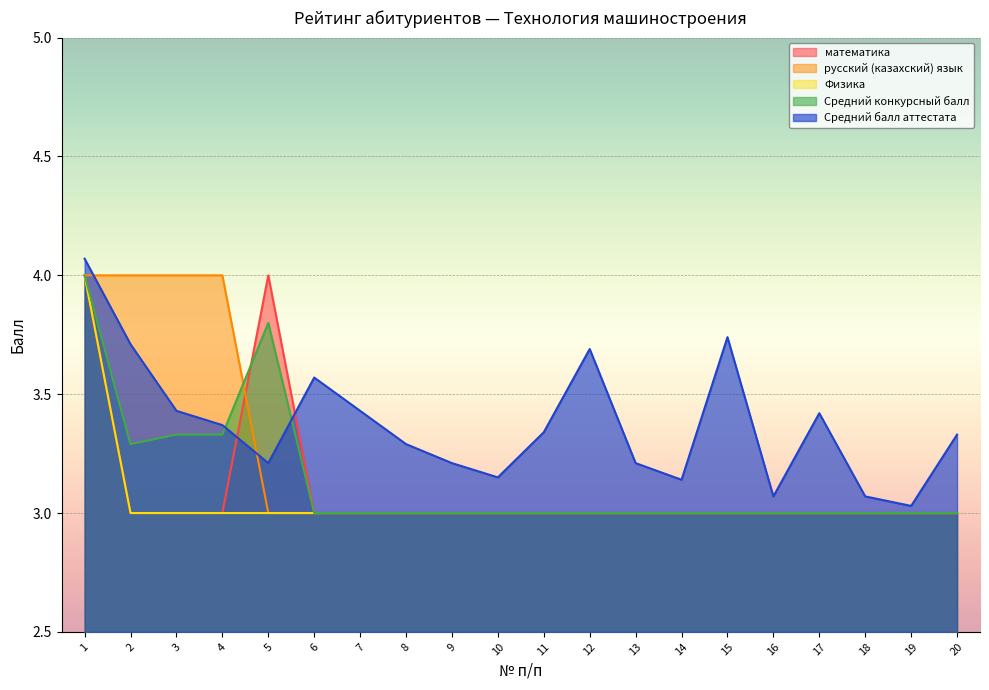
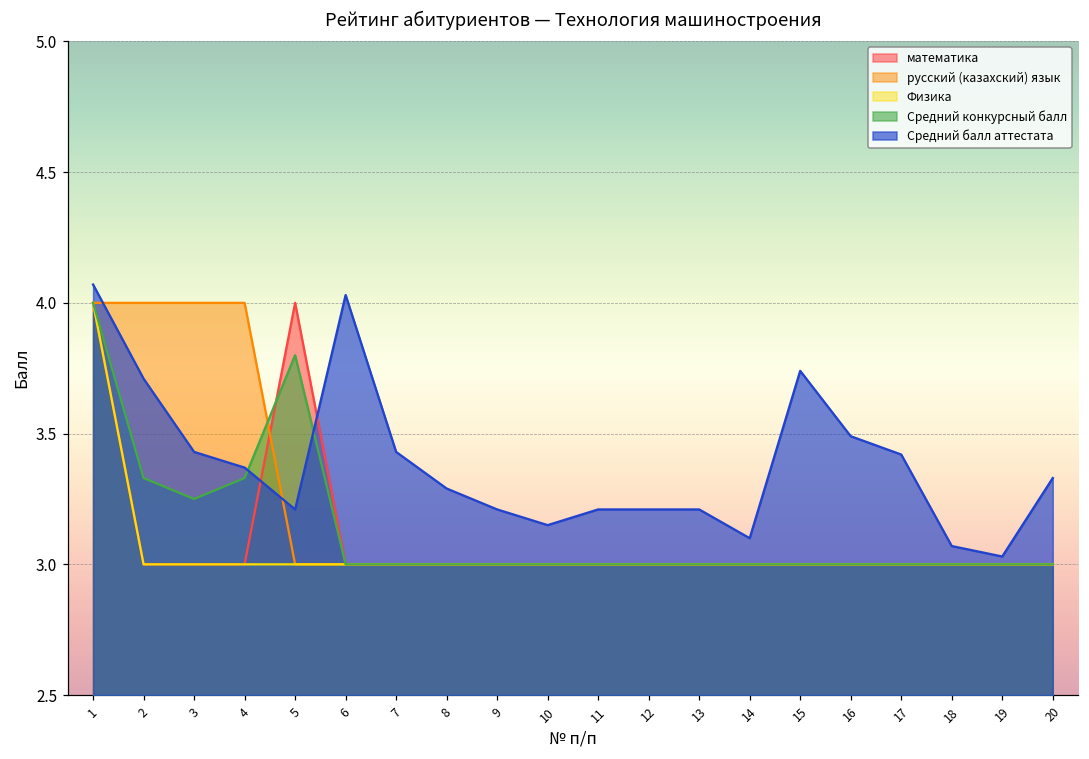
Средний конкурсный балл, 2: 3.29 -> 3.33
Средний конкурсный балл, 3: 3.33 -> 3.25
Средний балл аттестата, 6: 3.57 -> 4.03
Средний балл аттестата, 11: 3.34 -> 3.21
Средний балл аттестата, 12: 3.69 -> 3.21
Средний балл аттестата, 14: 3.14 -> 3.10
Средний балл аттестата, 16: 3.07 -> 3.49
